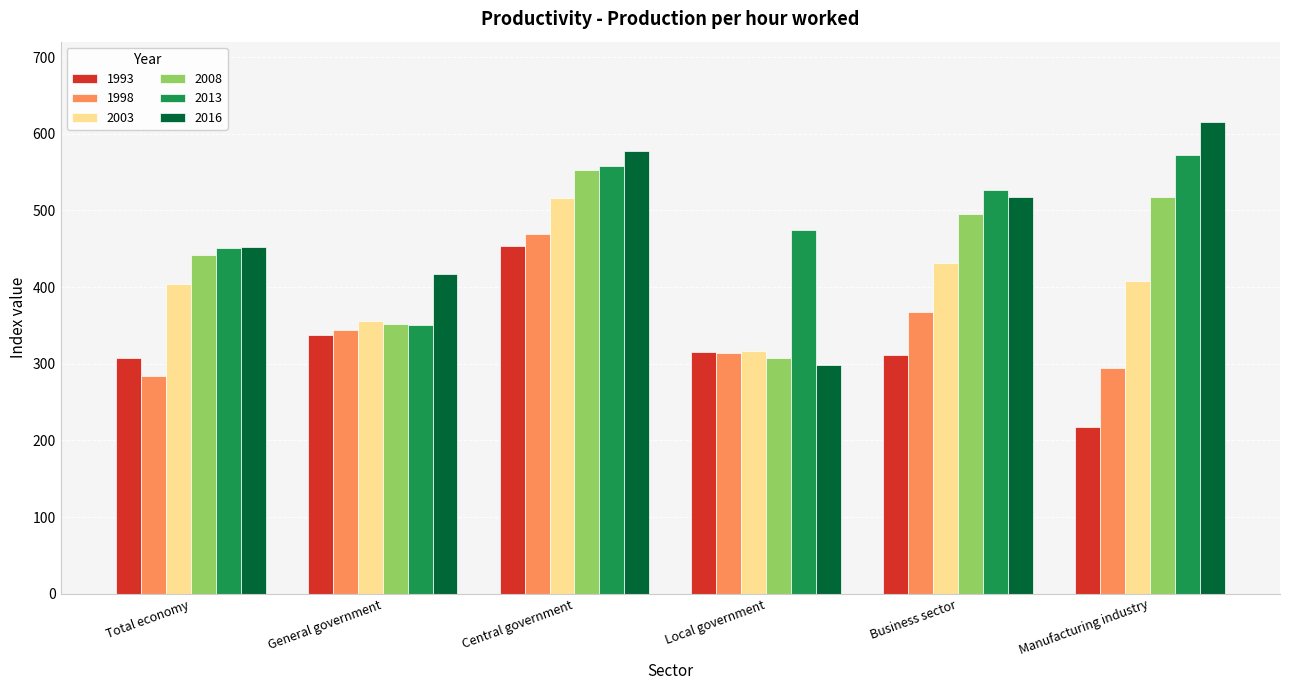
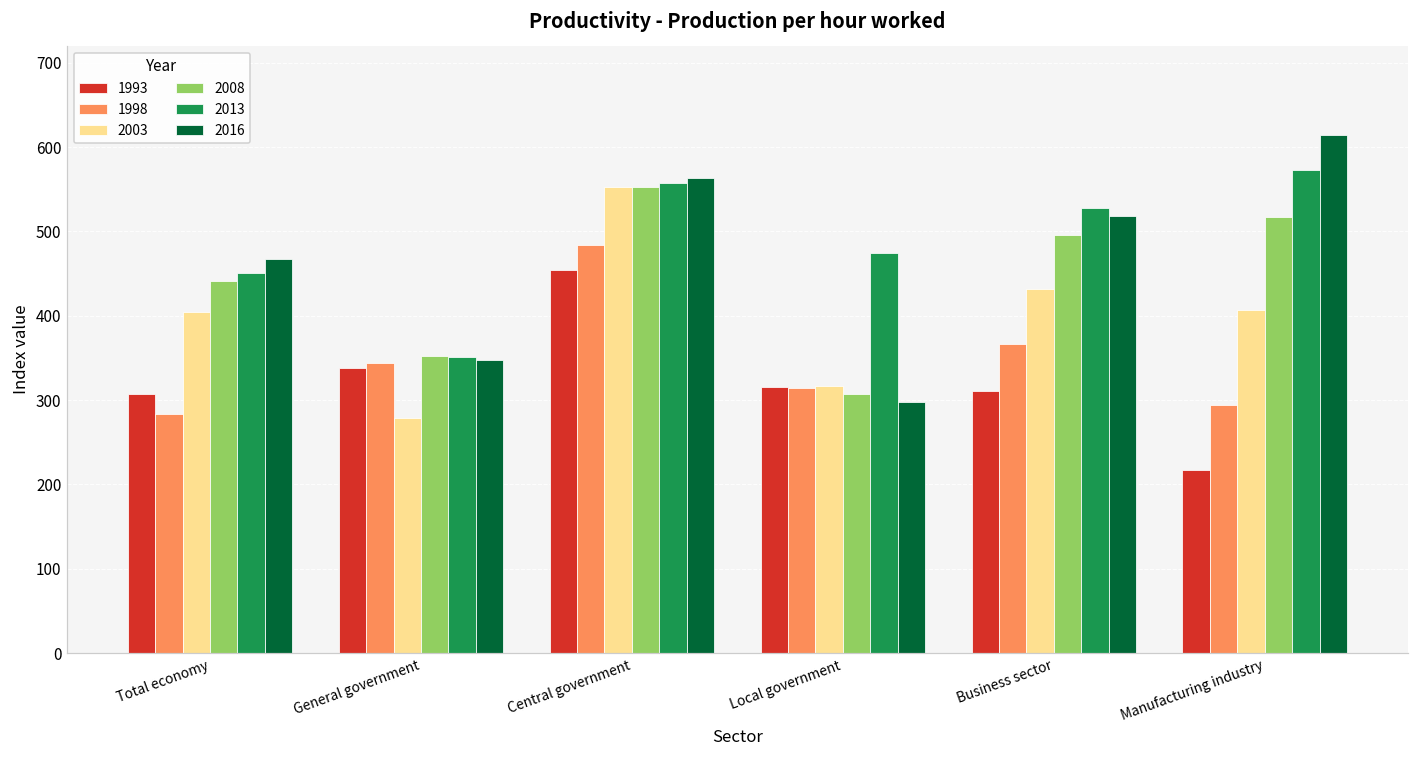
2016, Total economy: 450 -> 470
2003, General government: 360 -> 280
2016, General government: 420 -> 350
1998, Central government: 470 -> 480
2003, Central government: 520 -> 550
2016, Central government: 580 -> 560
